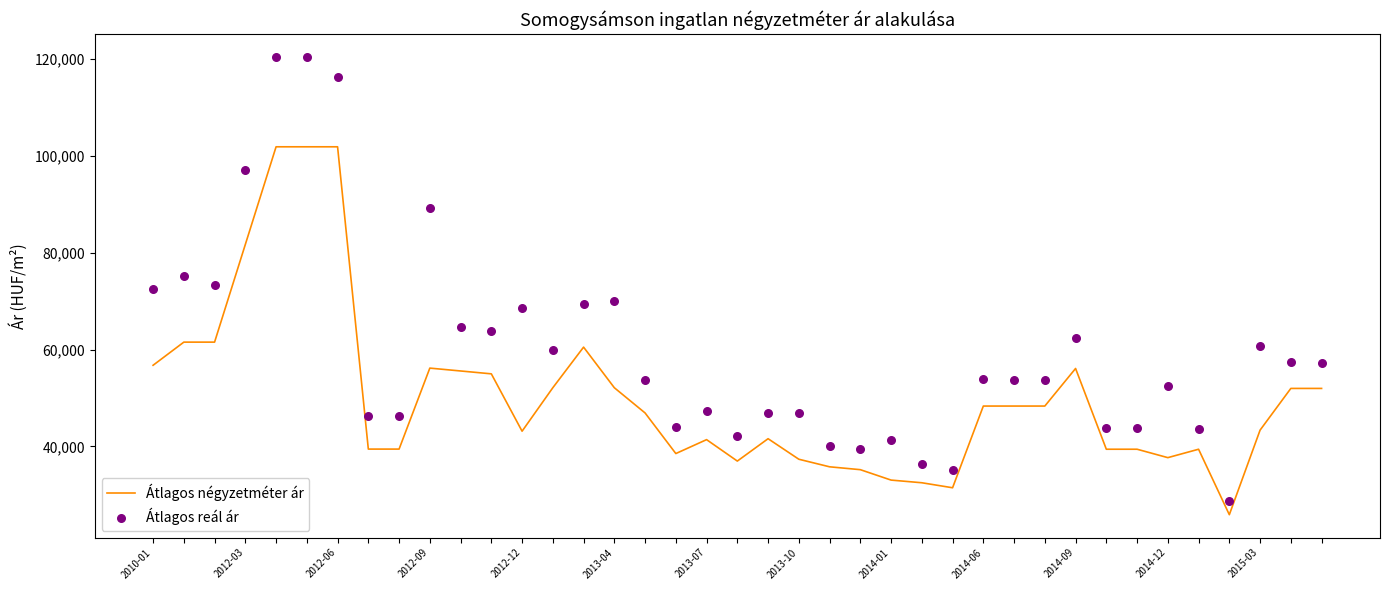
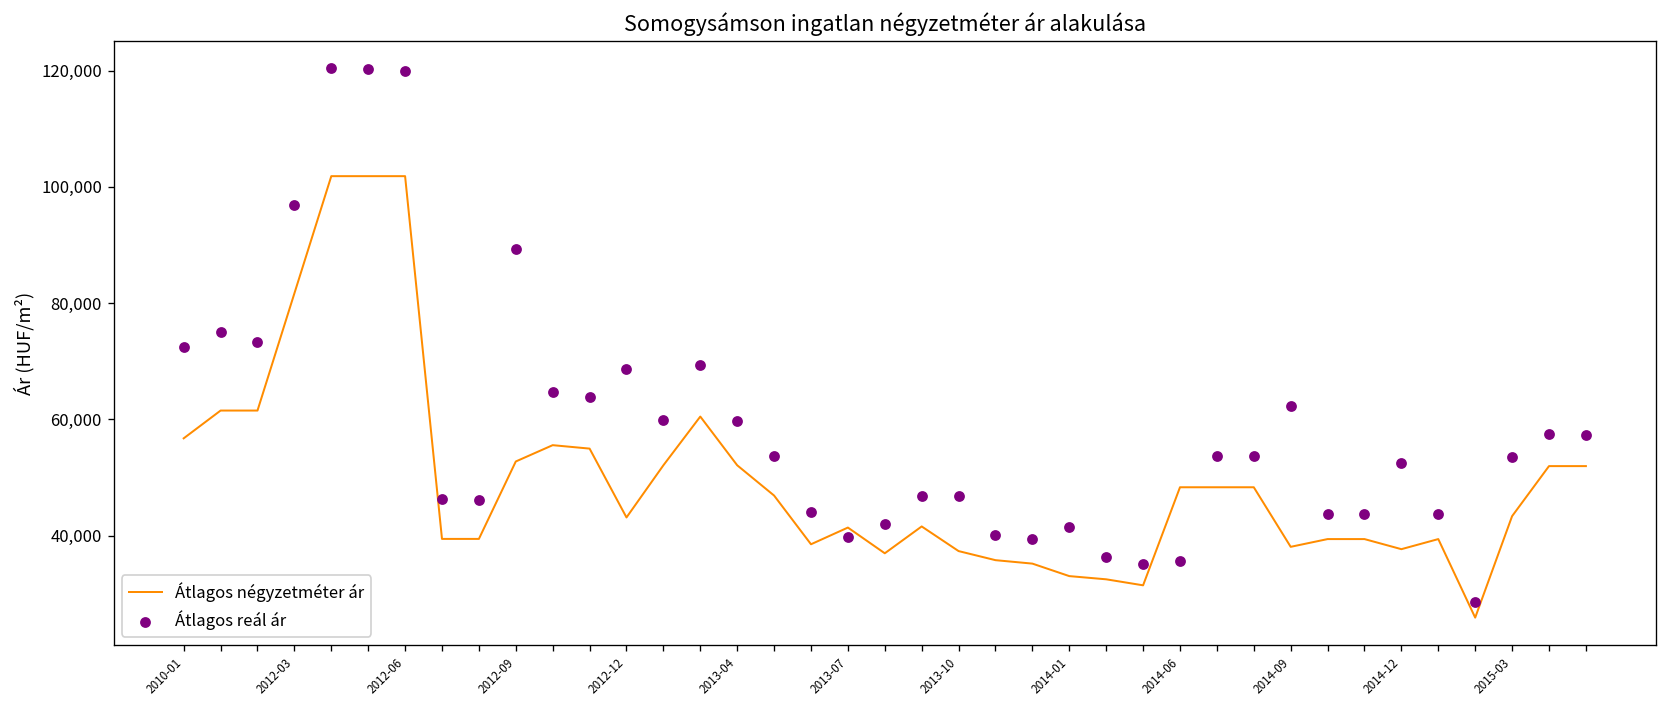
Átlagos reál ár, 2012-06: 116,000 -> 120,000
Átlagos négyzetméter ár, 2012-09: 56,000 -> 53,000
Átlagos reál ár, 2013-04: 70,000 -> 60,000
Átlagos reál ár, 2013-07: 47,000 -> 40,000
Átlagos reál ár, 2014-06: 54,000 -> 36,000
Átlagos négyzetméter ár, 2014-09: 56,000 -> 38,000
Átlagos reál ár, 2015-03: 61,000 -> 53,000
